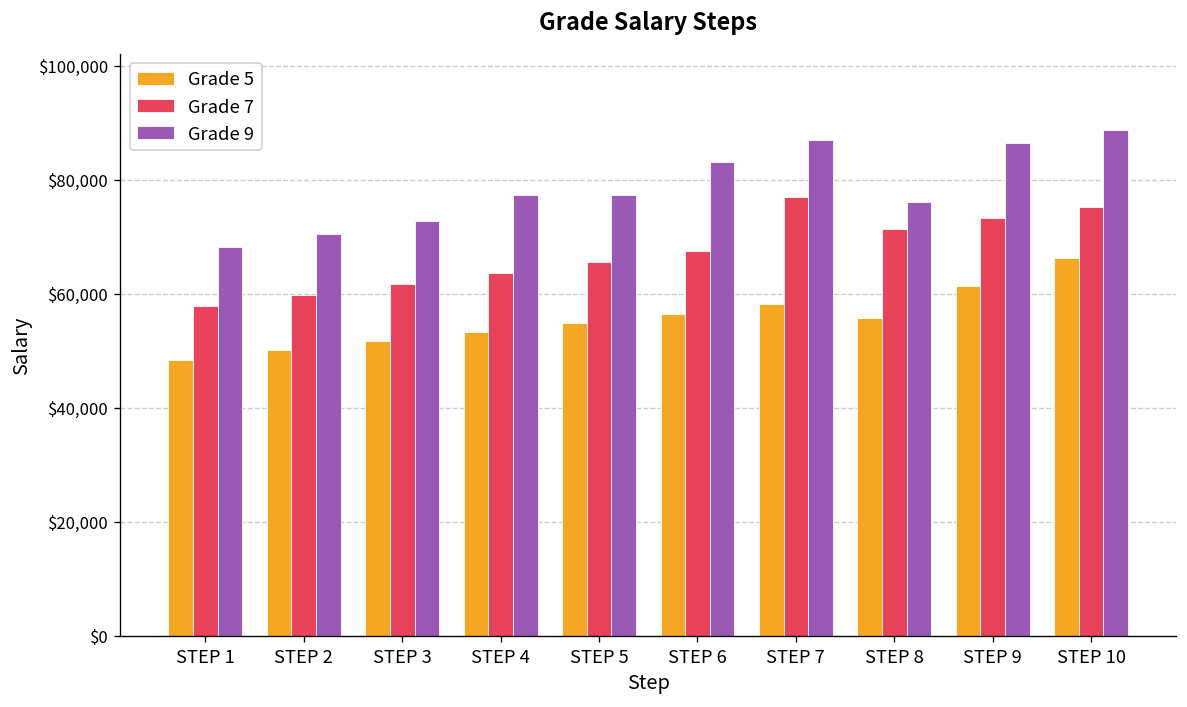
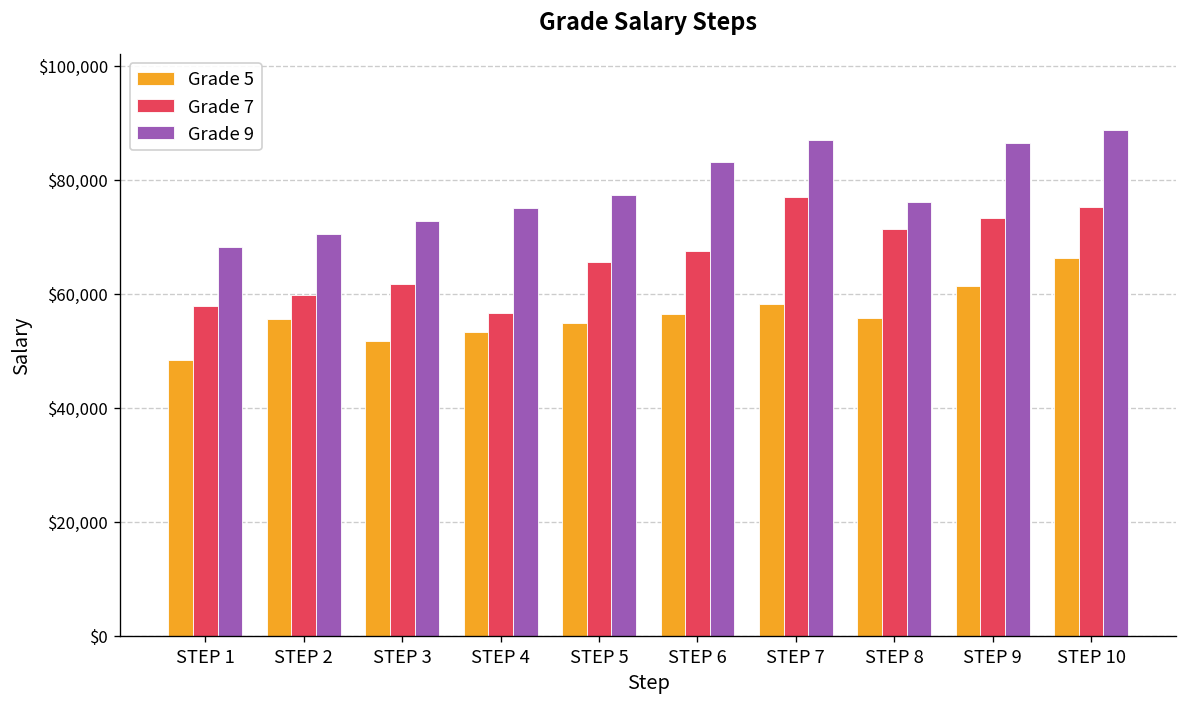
Grade 5, STEP 2: $50,000 -> $56,000
Grade 7, STEP 4: $64,000 -> $57,000
Grade 9, STEP 4: $77,000 -> $75,000
